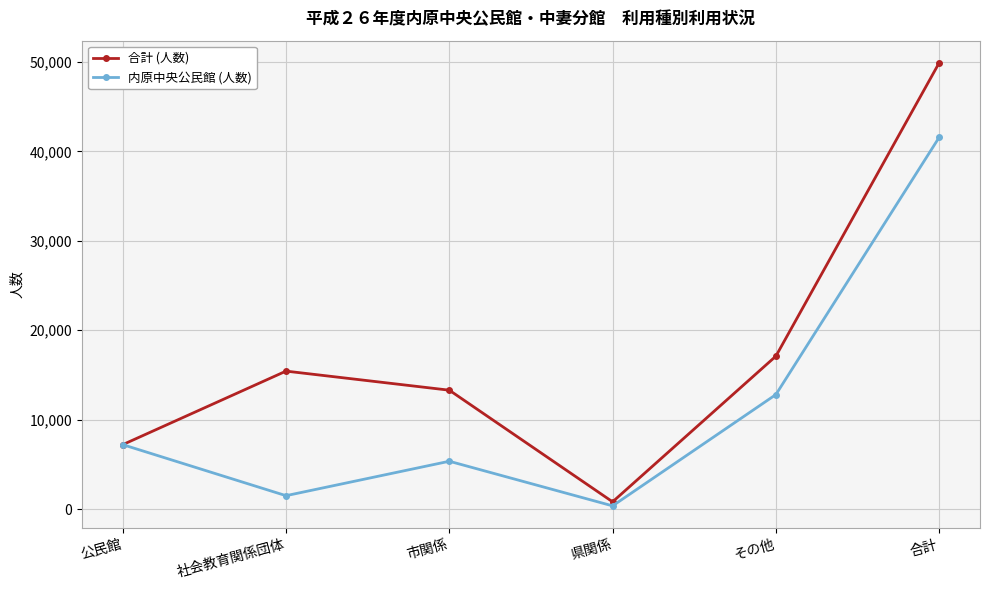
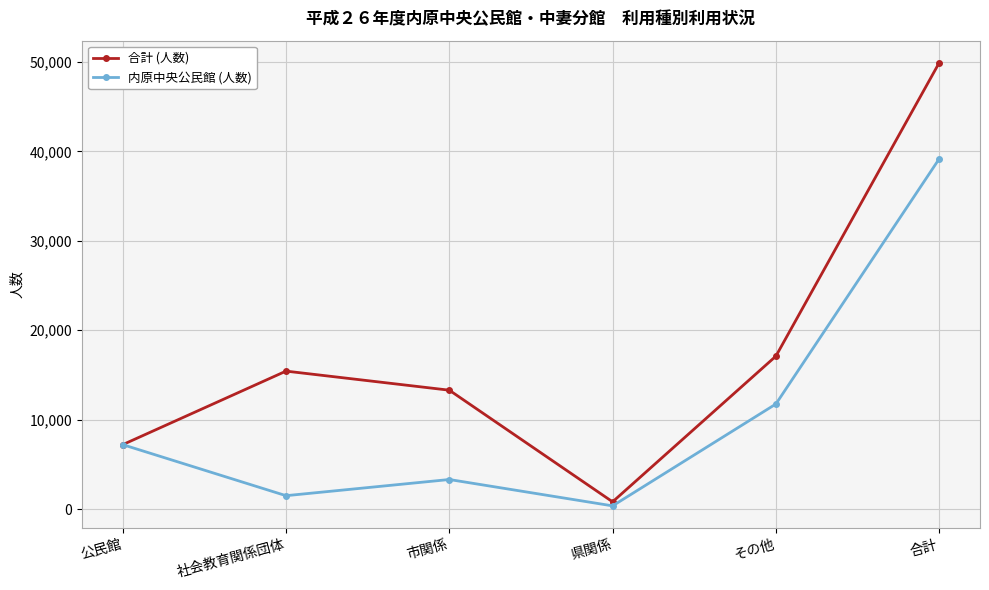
内原中央公民館 (人数), 市関係: 5,000 -> 3,000
内原中央公民館 (人数), その他: 13,000 -> 12,000
内原中央公民館 (人数), 合計: 42,000 -> 39,000
